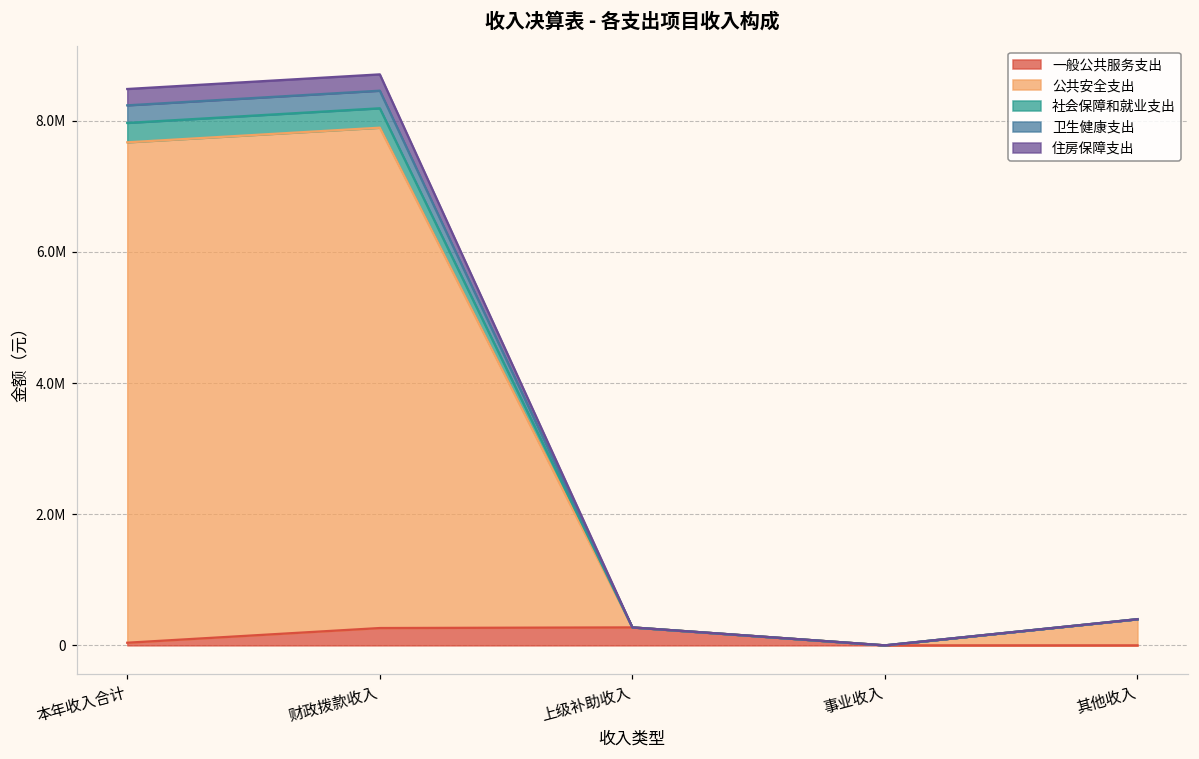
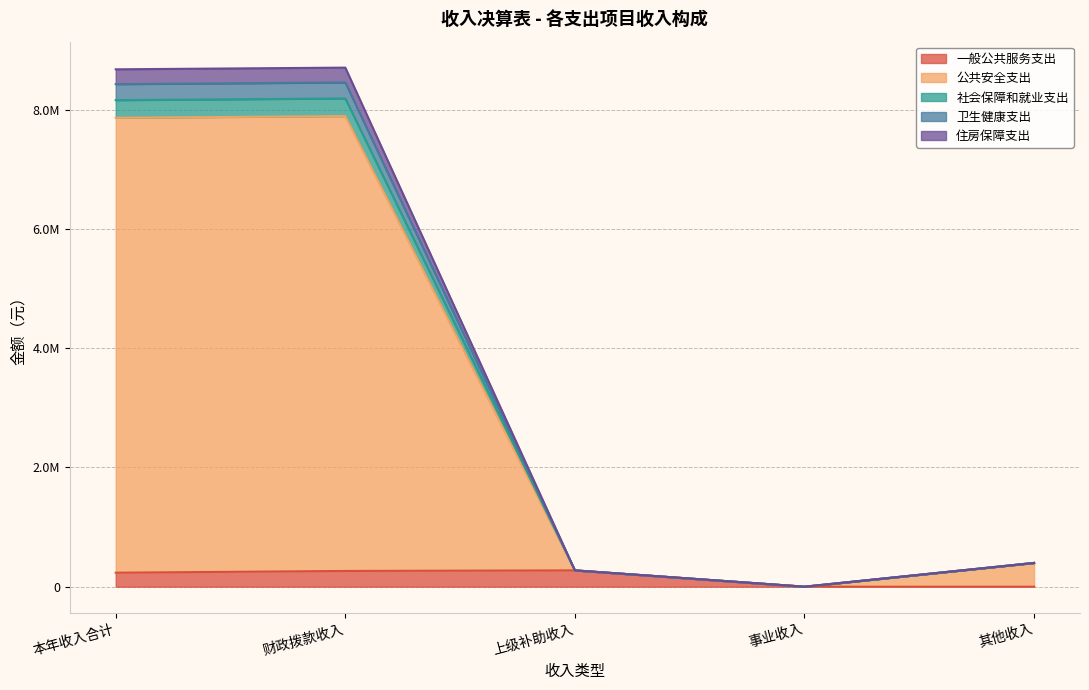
一般公共服务支出, 本年收入合计: 0 -> 200000
